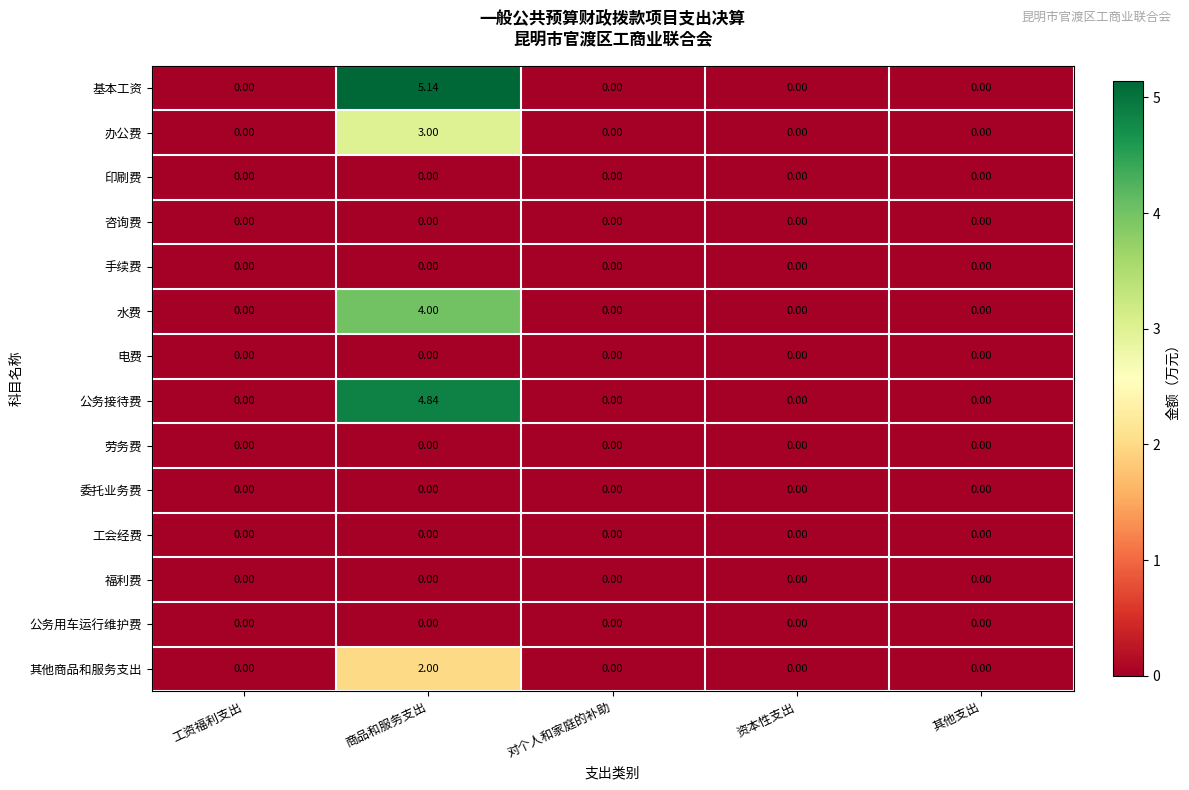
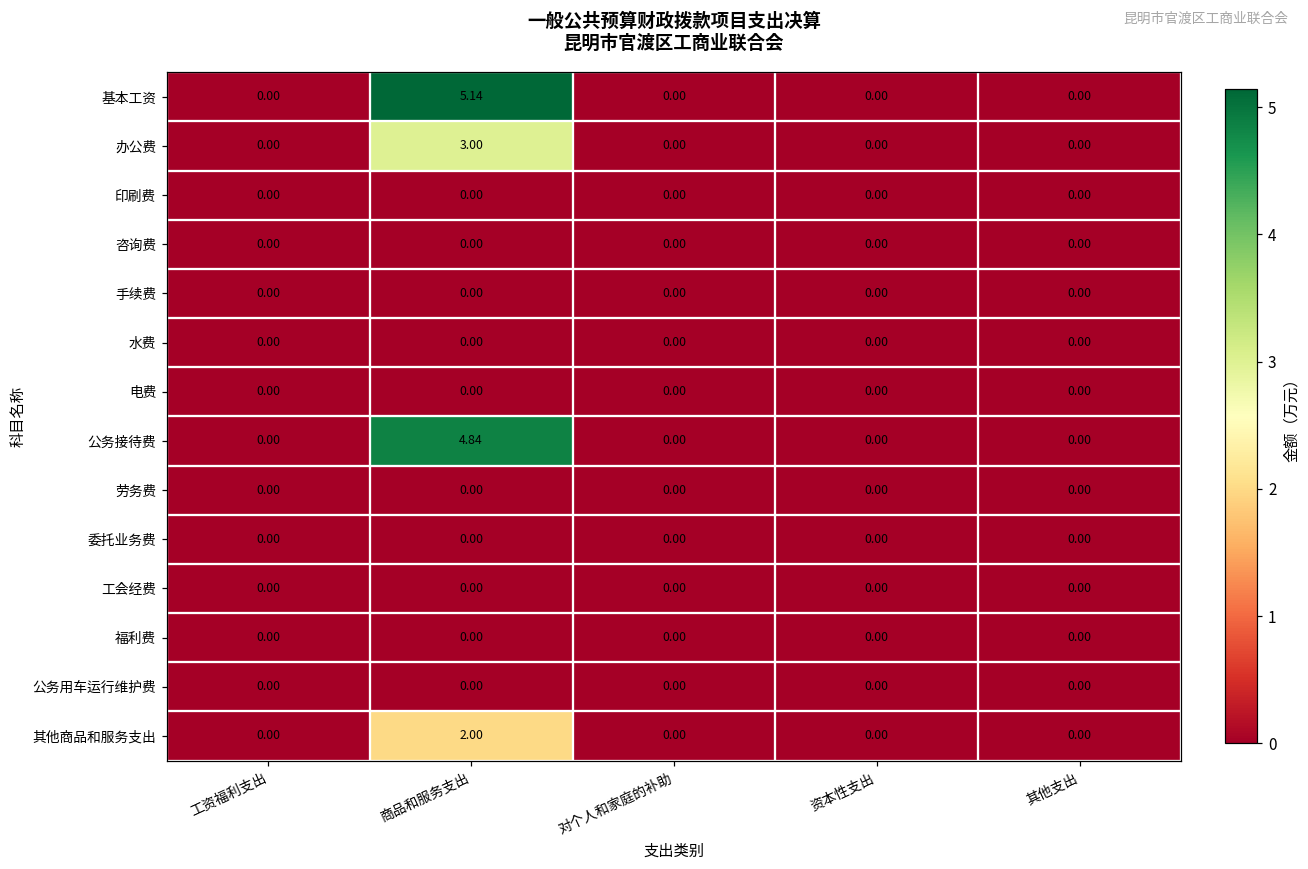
水费, 商品和服务支出: 4.00 -> 0.00
